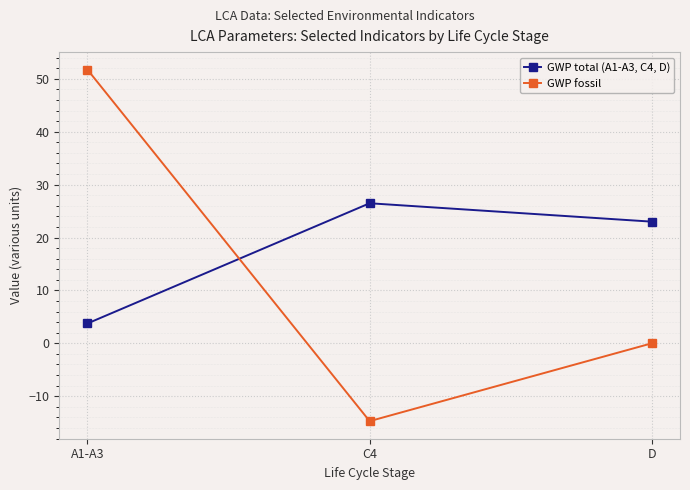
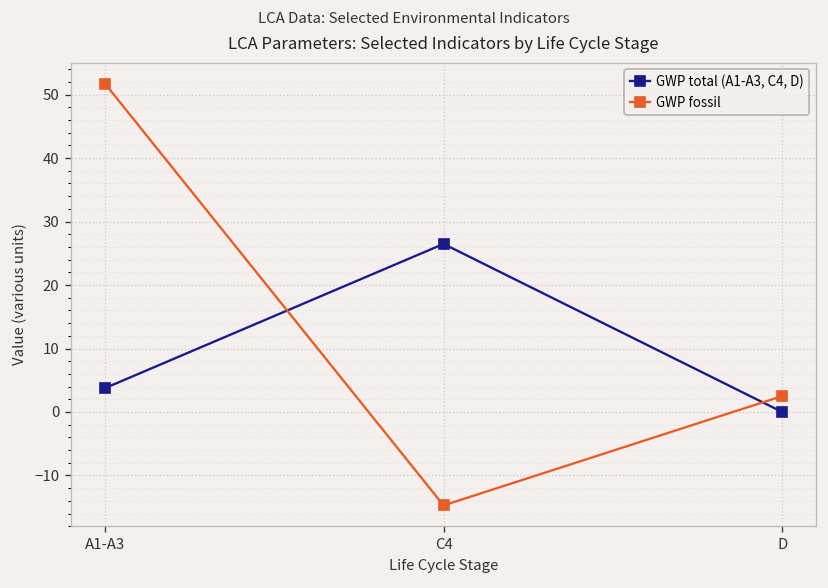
GWP total (A1-A3, C4, D), D: 23 -> 0
GWP fossil, D: 0 -> 3
